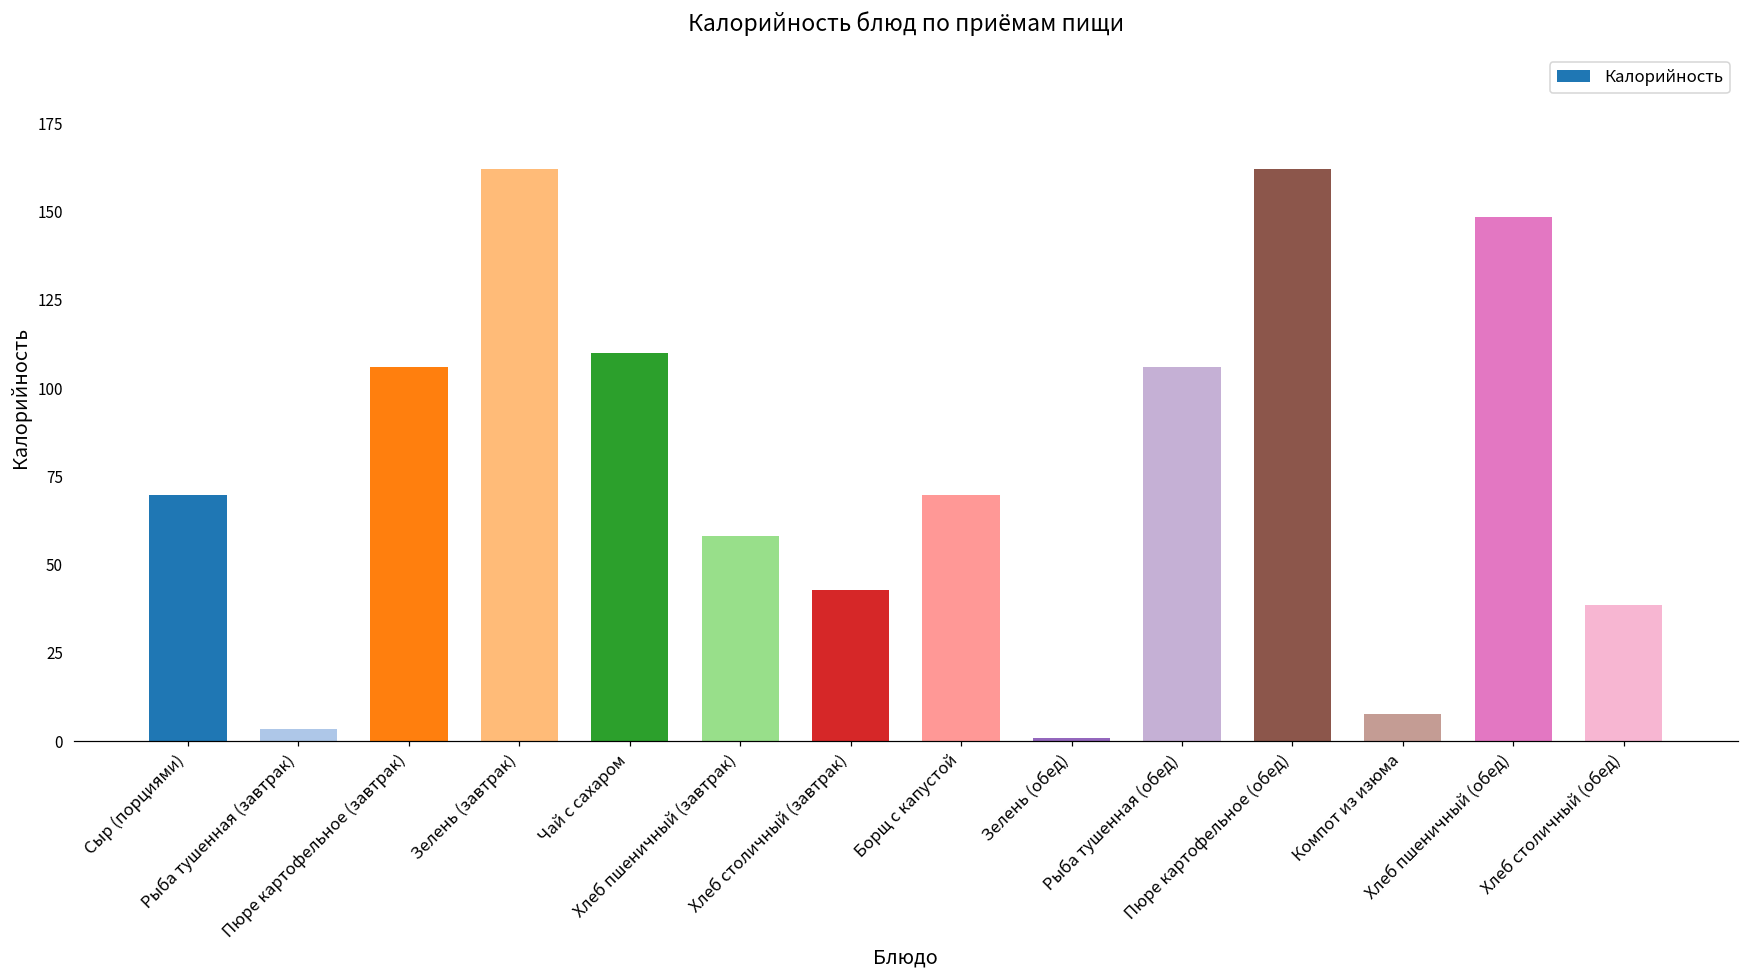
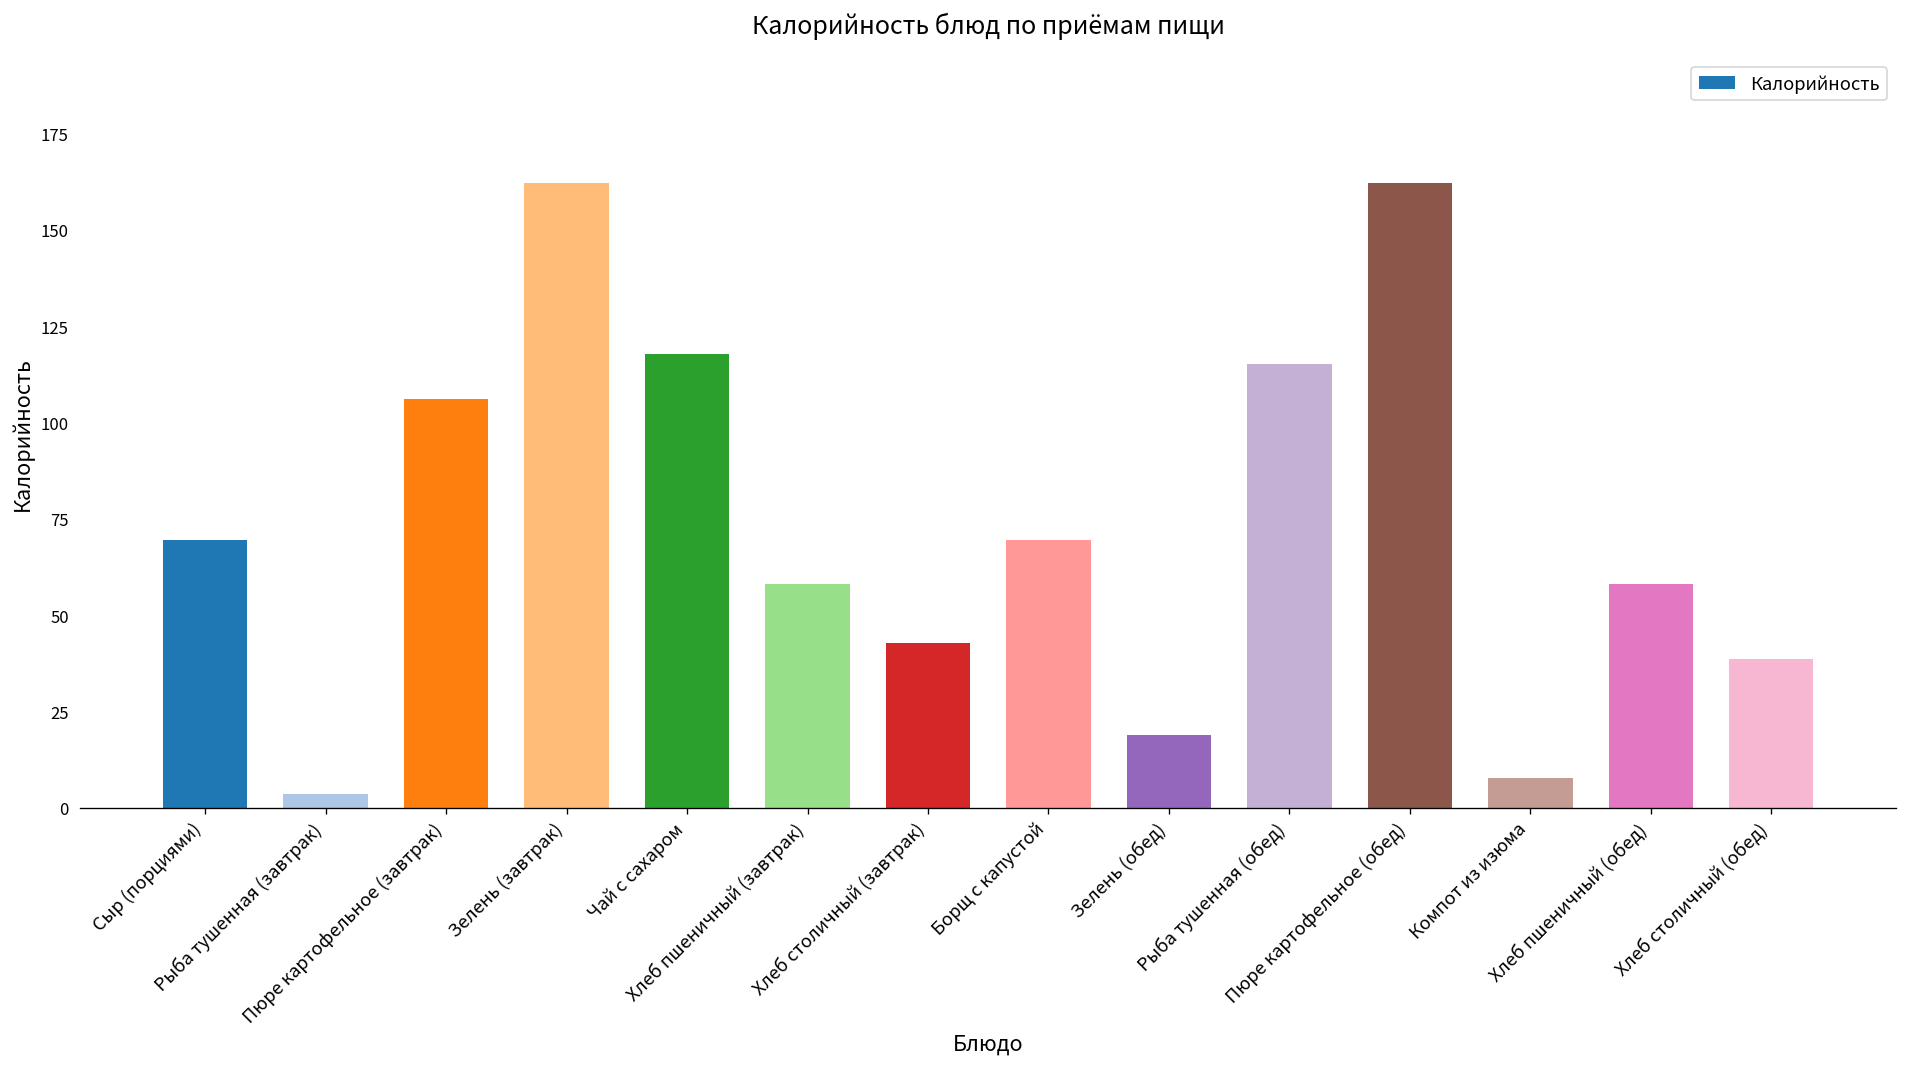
Чай с сахаром: 110 -> 118
Зелень (обед): 1 -> 19
Рыба тушенная (обед): 106 -> 115
Хлеб пшеничный (обед): 148 -> 58
